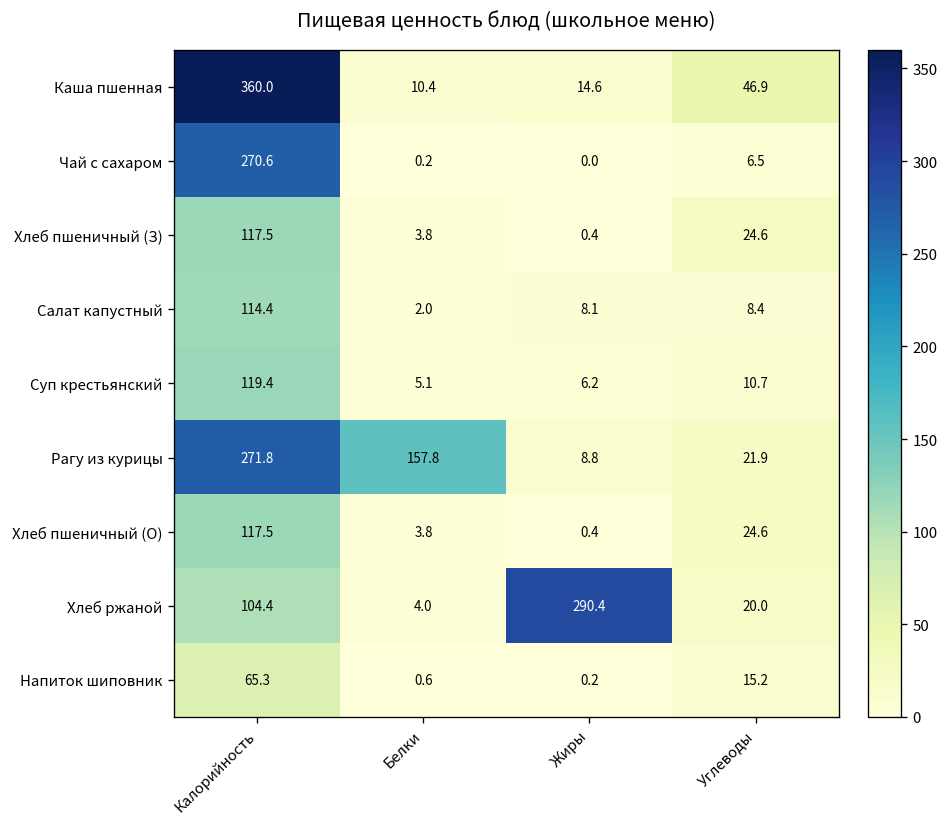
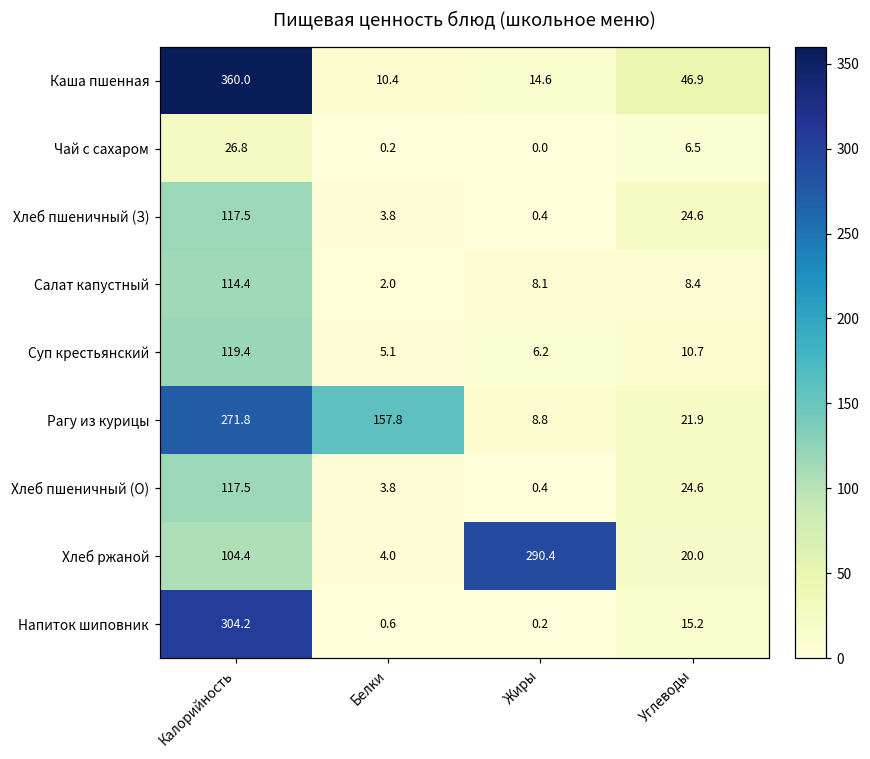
Чай с сахаром, Калорийность: 270.6 -> 26.8
Напиток шиповник, Калорийность: 65.3 -> 304.2
